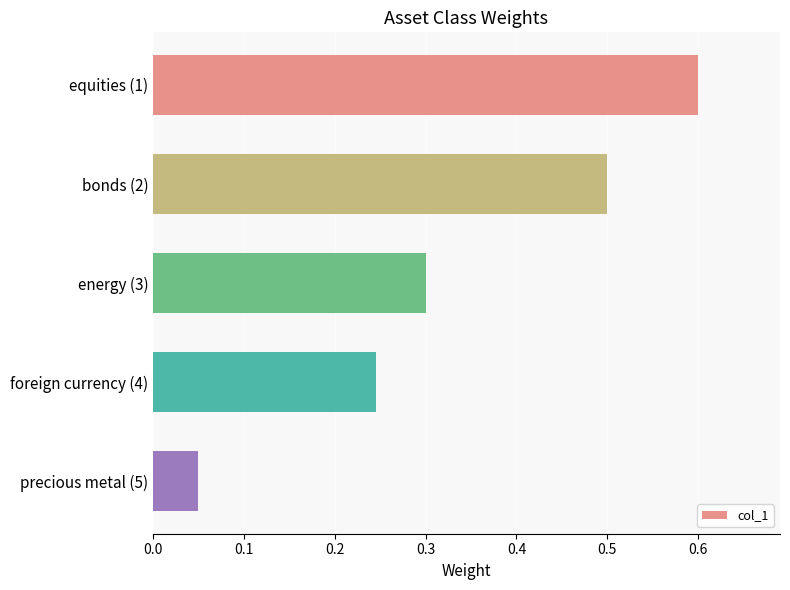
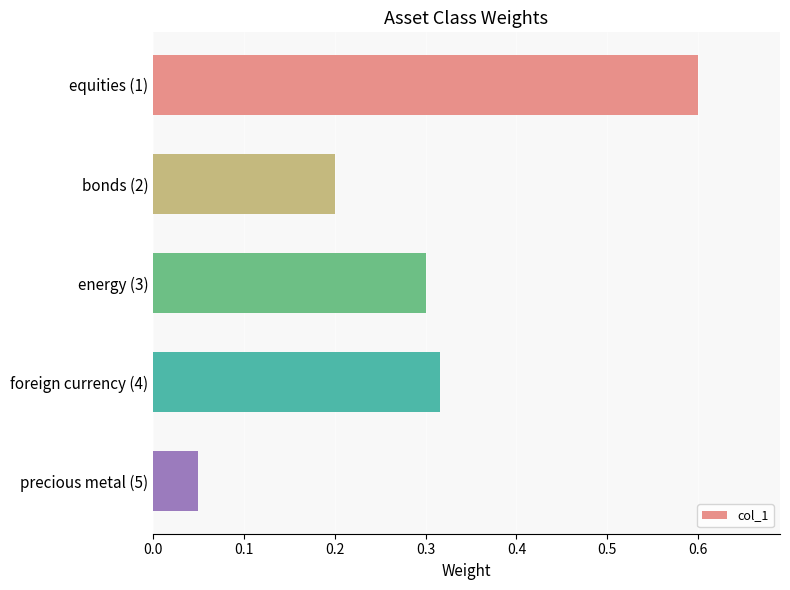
bonds (2): 0.5 -> 0.2
foreign currency (4): 0.25 -> 0.32
